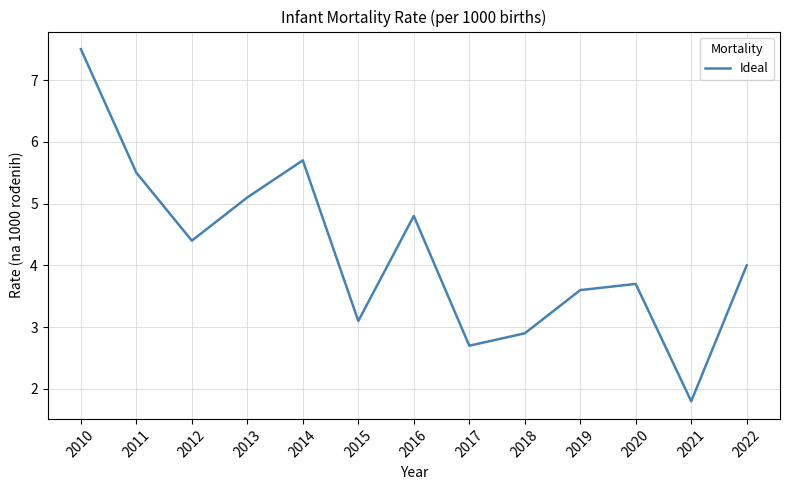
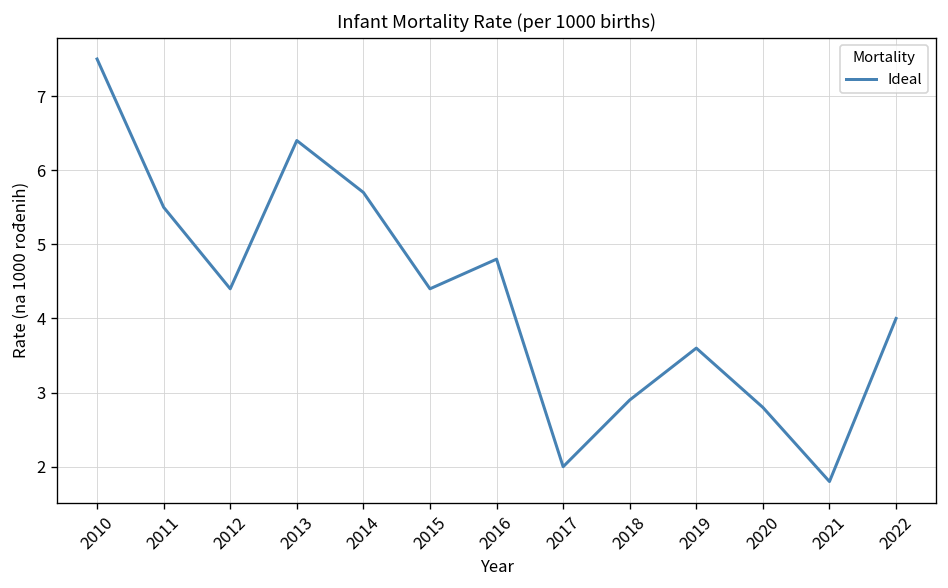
2013: 5.1 -> 6.4
2015: 3.1 -> 4.4
2017: 2.7 -> 2.0
2020: 3.7 -> 2.8
